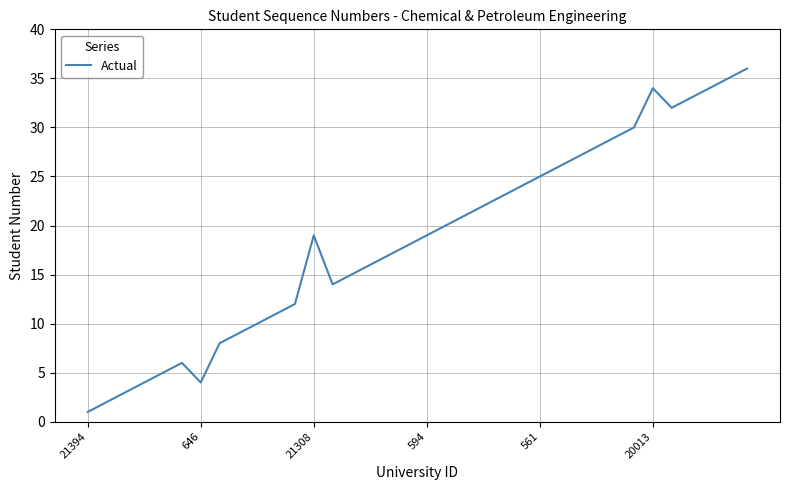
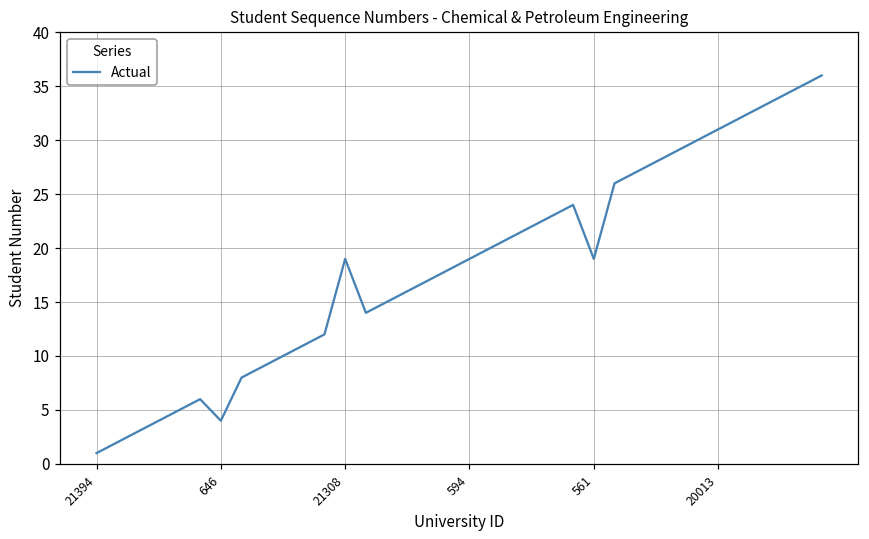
561: 25 -> 19
20013: 34 -> 31
